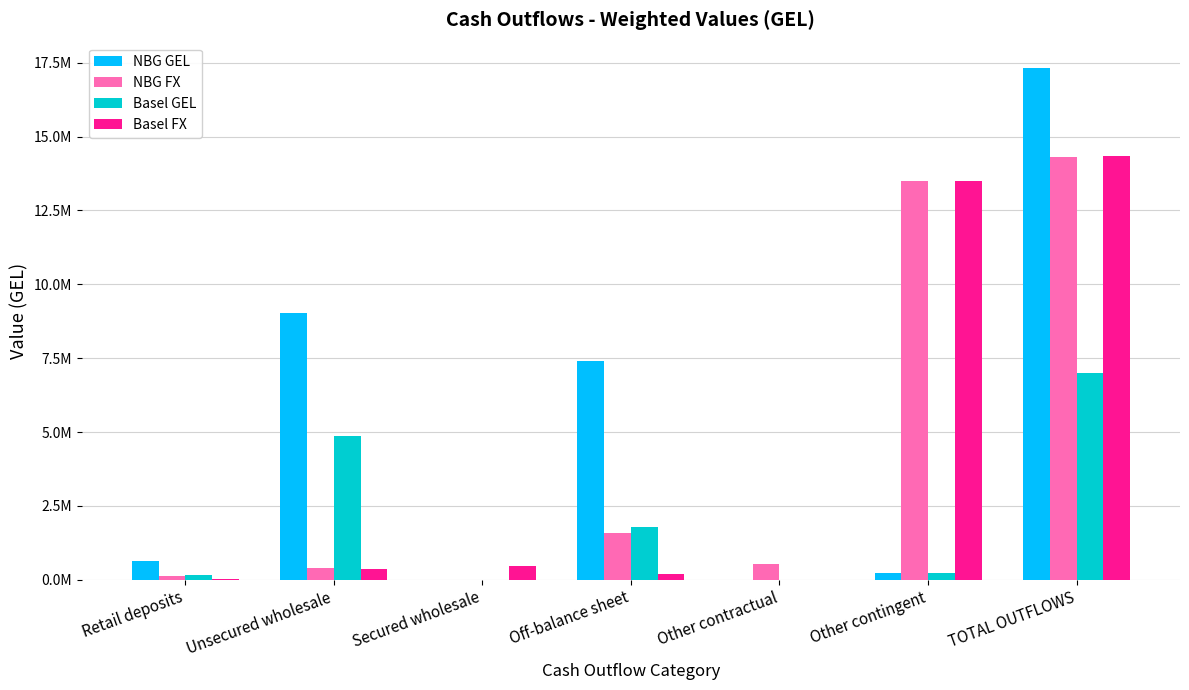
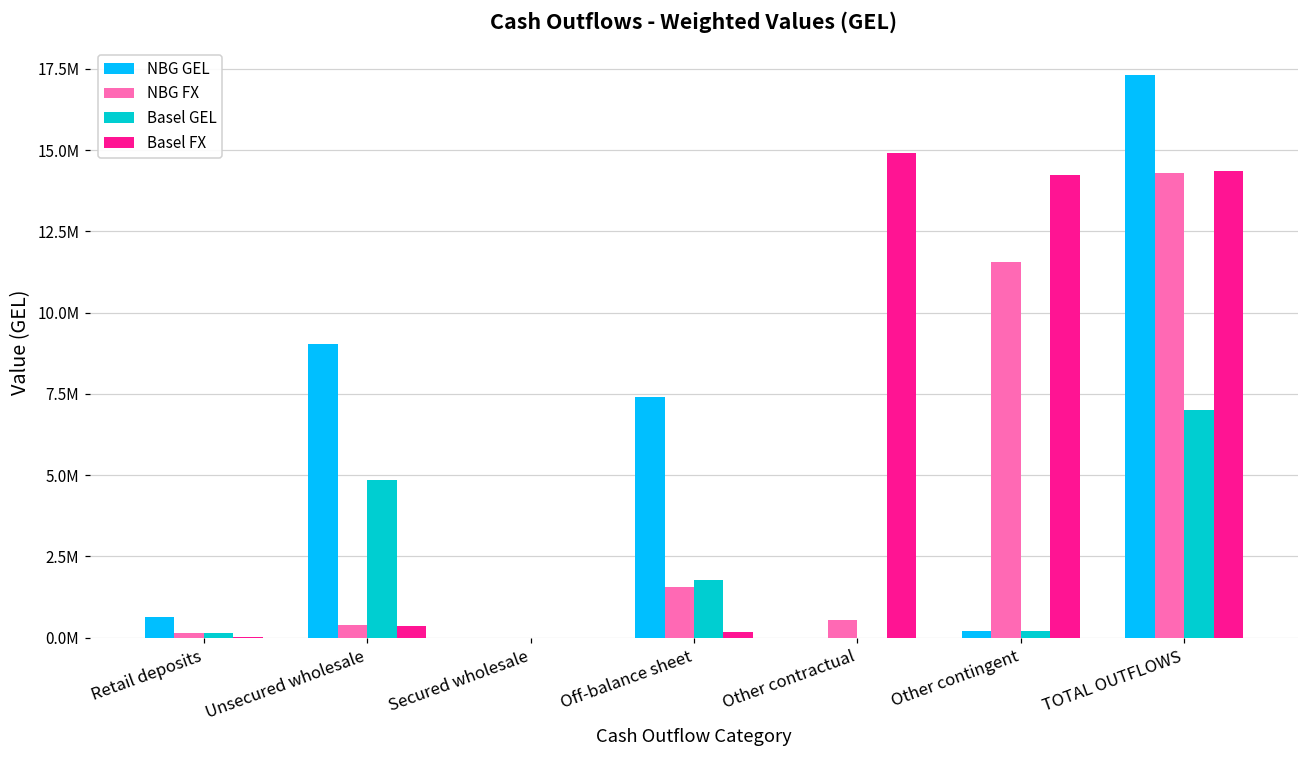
Basel FX, Secured wholesale: 500000 -> 0
Basel FX, Other contractual: 0 -> 14900000
NBG FX, Other contingent: 13500000 -> 11500000
Basel FX, Other contingent: 13500000 -> 14200000
